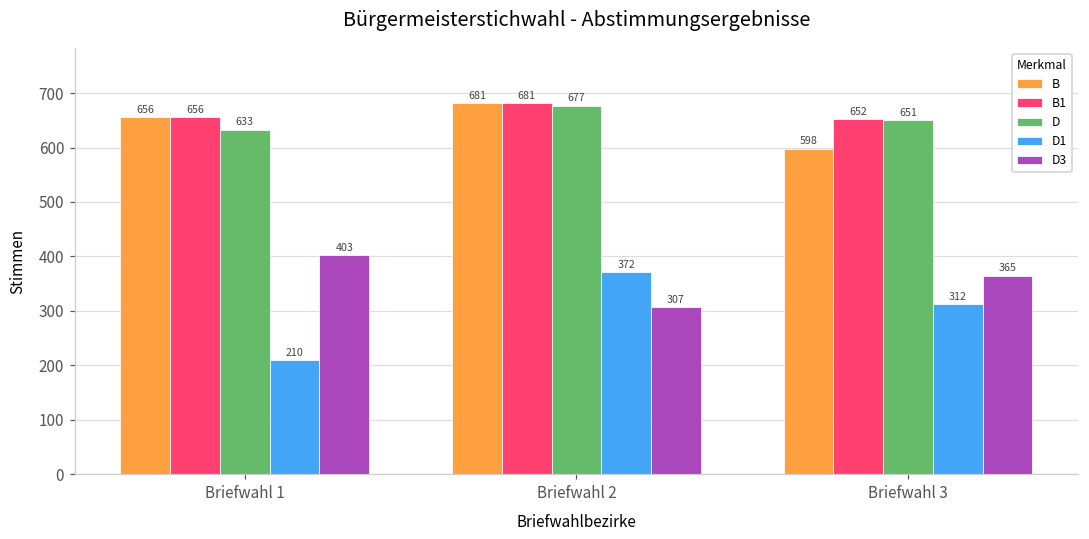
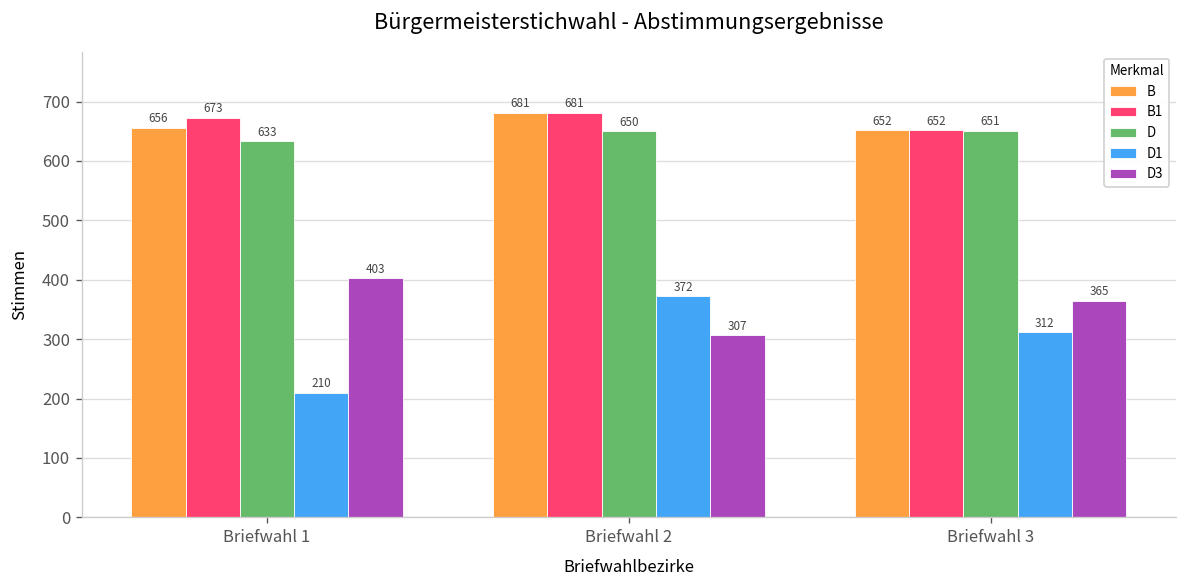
B1, Briefwahl 1: 656 -> 673
D, Briefwahl 2: 677 -> 650
B, Briefwahl 3: 598 -> 652
